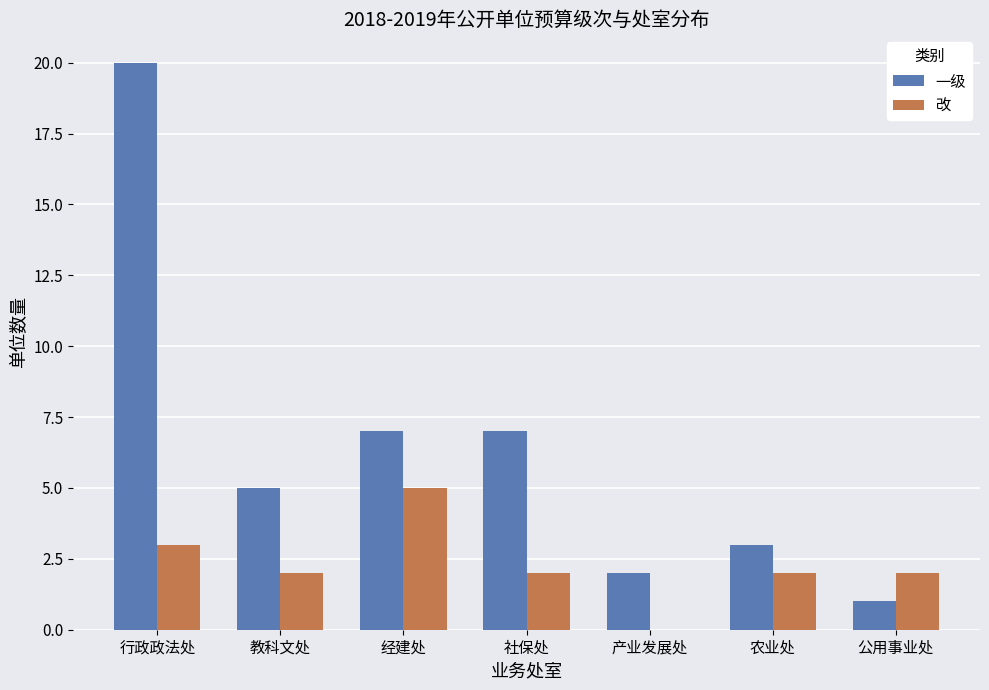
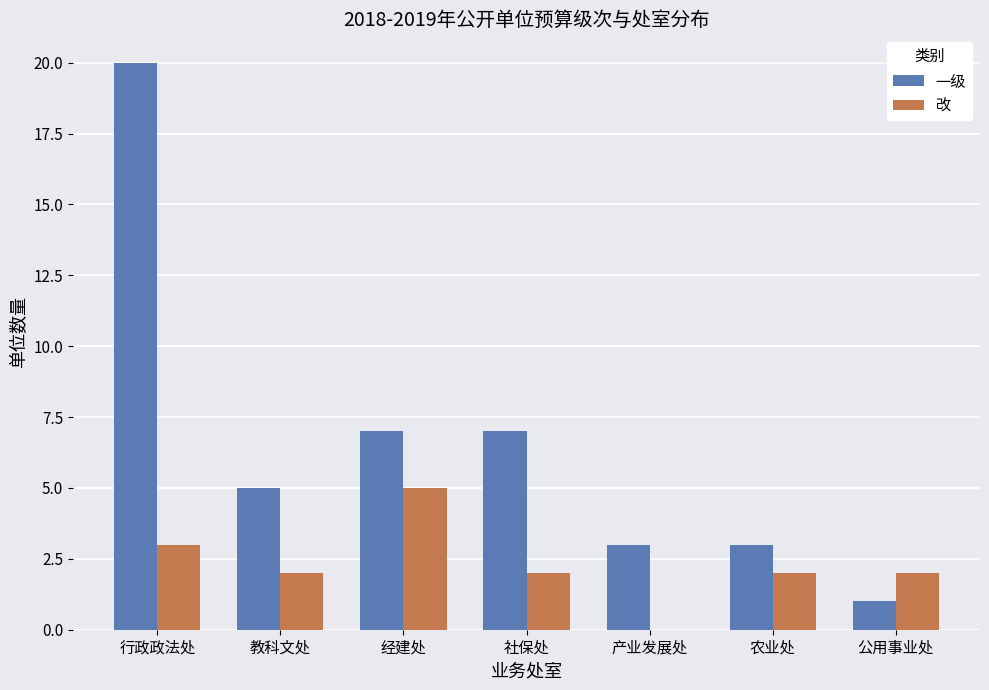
一级, 产业发展处: 2 -> 3
